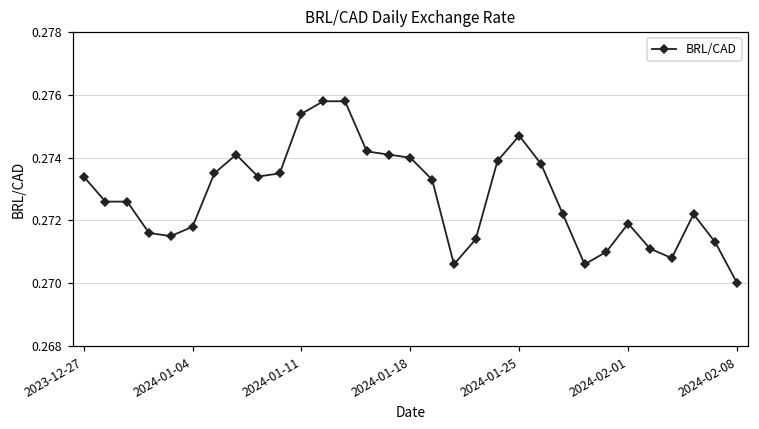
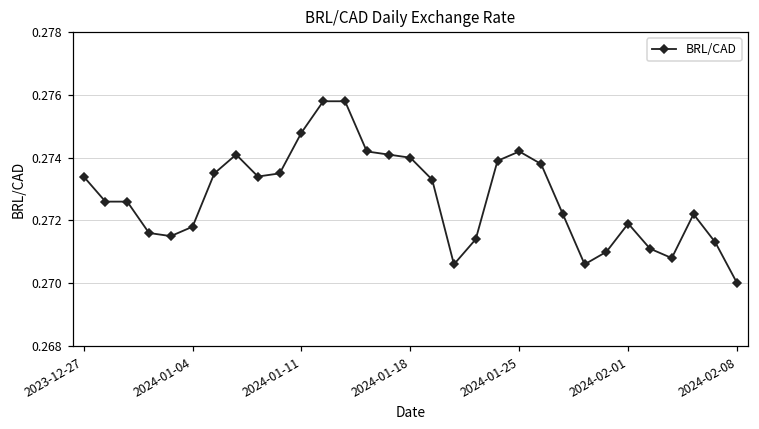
2024-01-11: 0.2754 -> 0.2748
2024-01-25: 0.2747 -> 0.2742
